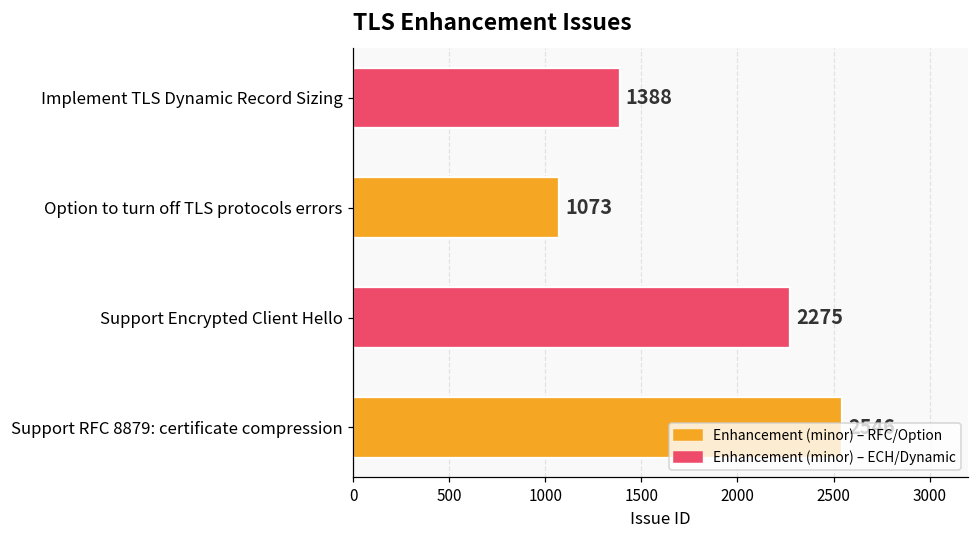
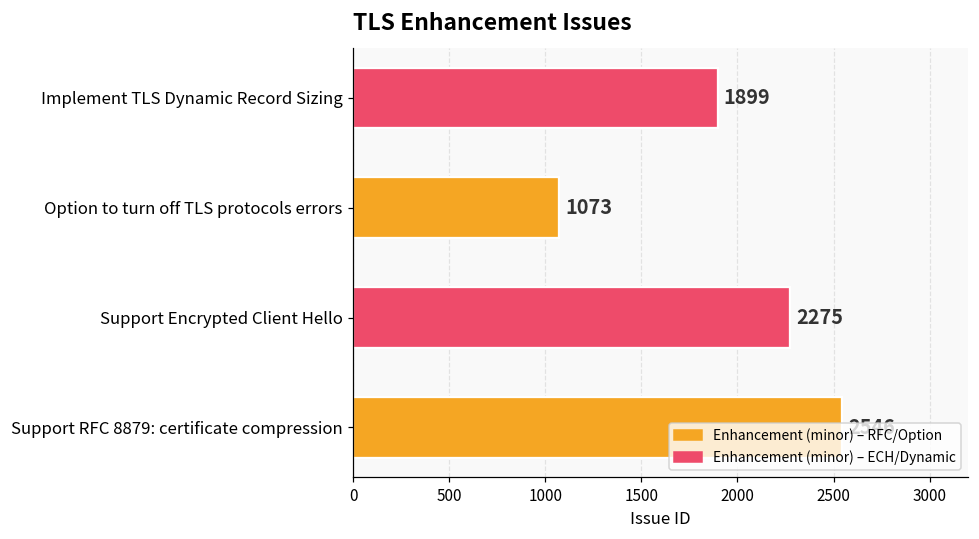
Implement TLS Dynamic Record Sizing: 1388 -> 1899
